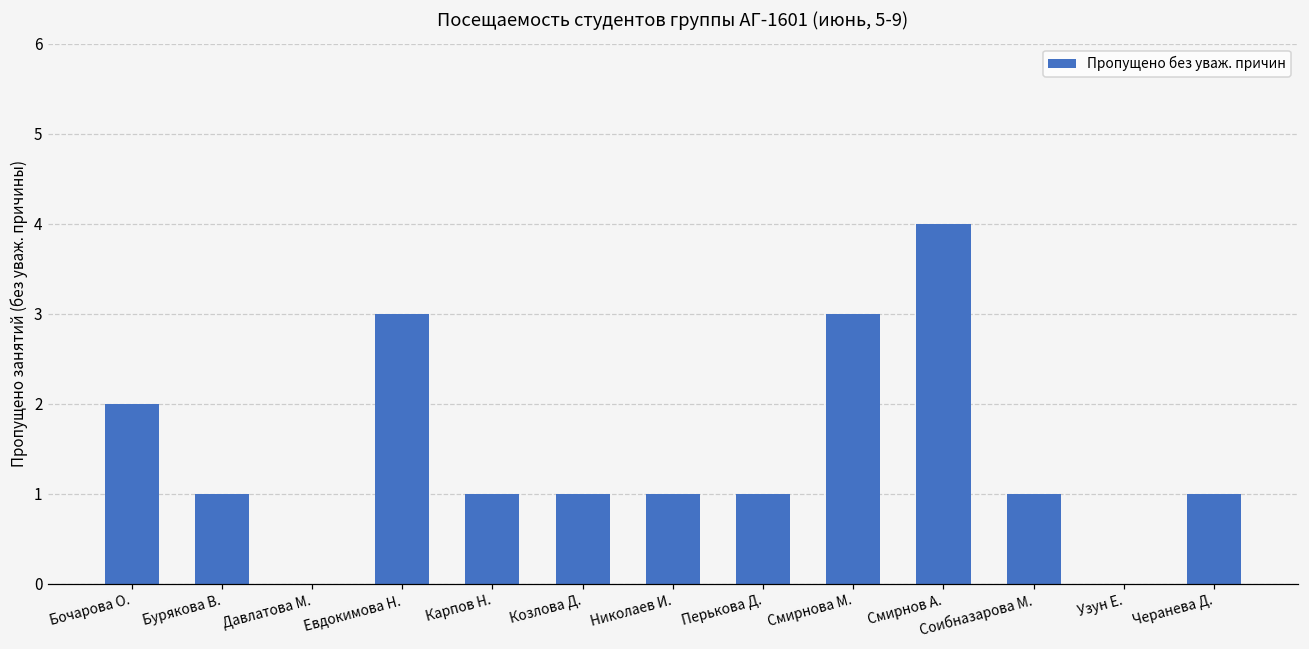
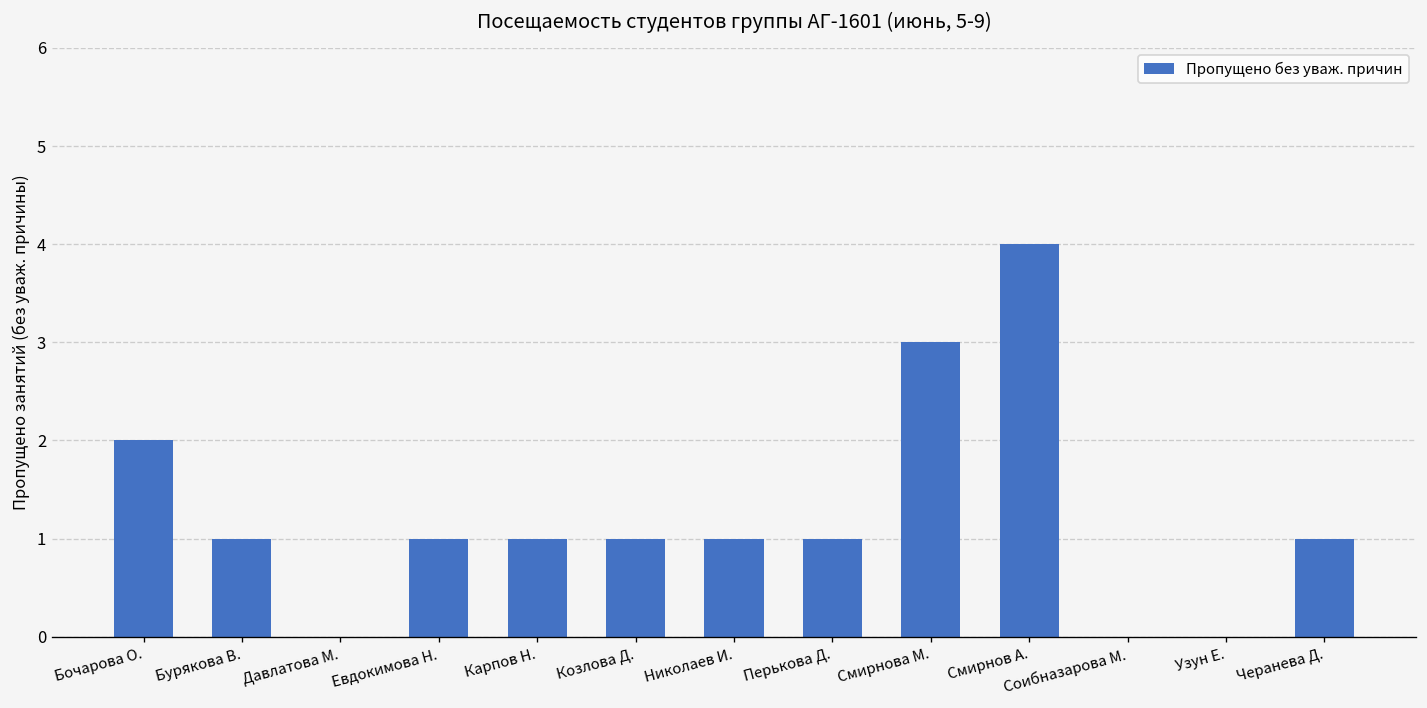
Евдокимова Н.: 3 -> 1
Соибназарова М.: 1 -> 0
